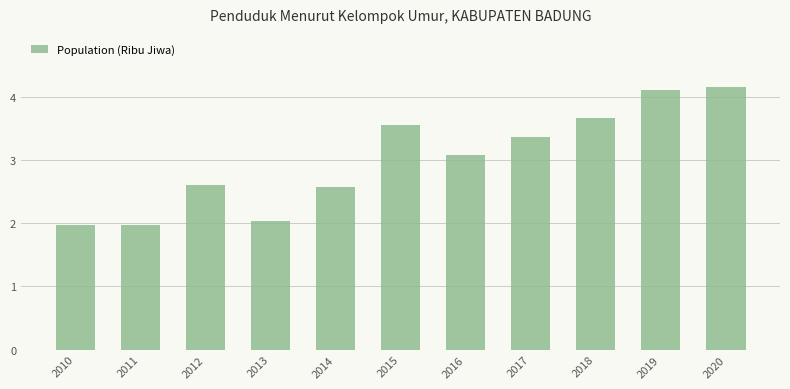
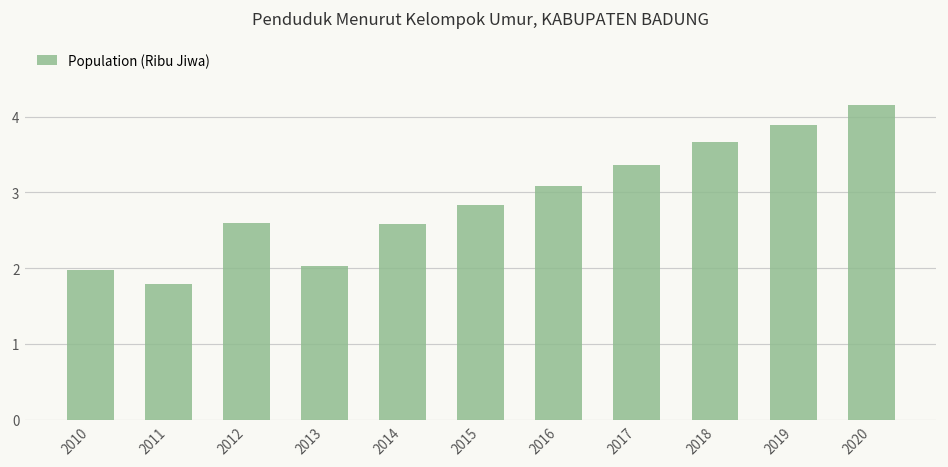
2011: 2.0 -> 1.8
2015: 3.6 -> 2.8
2019: 4.1 -> 3.9
